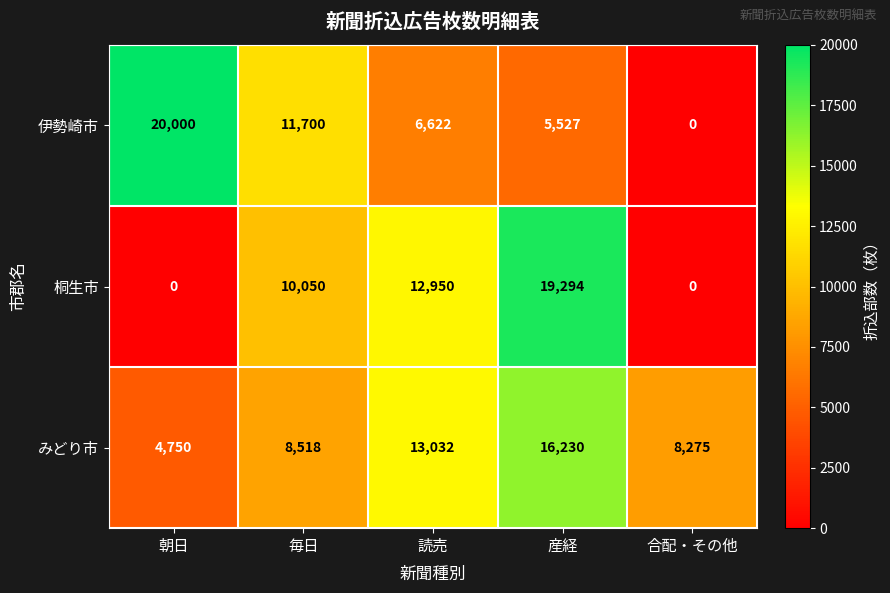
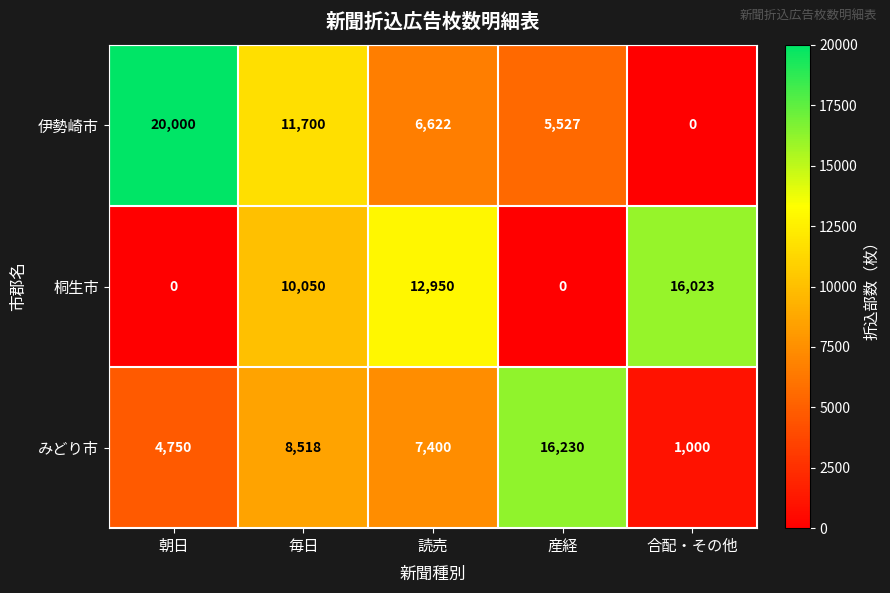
桐生市, 産経: 19,294 -> 0
桐生市, 合配・その他: 0 -> 16,023
みどり市, 読売: 13,032 -> 7,400
みどり市, 合配・その他: 8,275 -> 1,000
